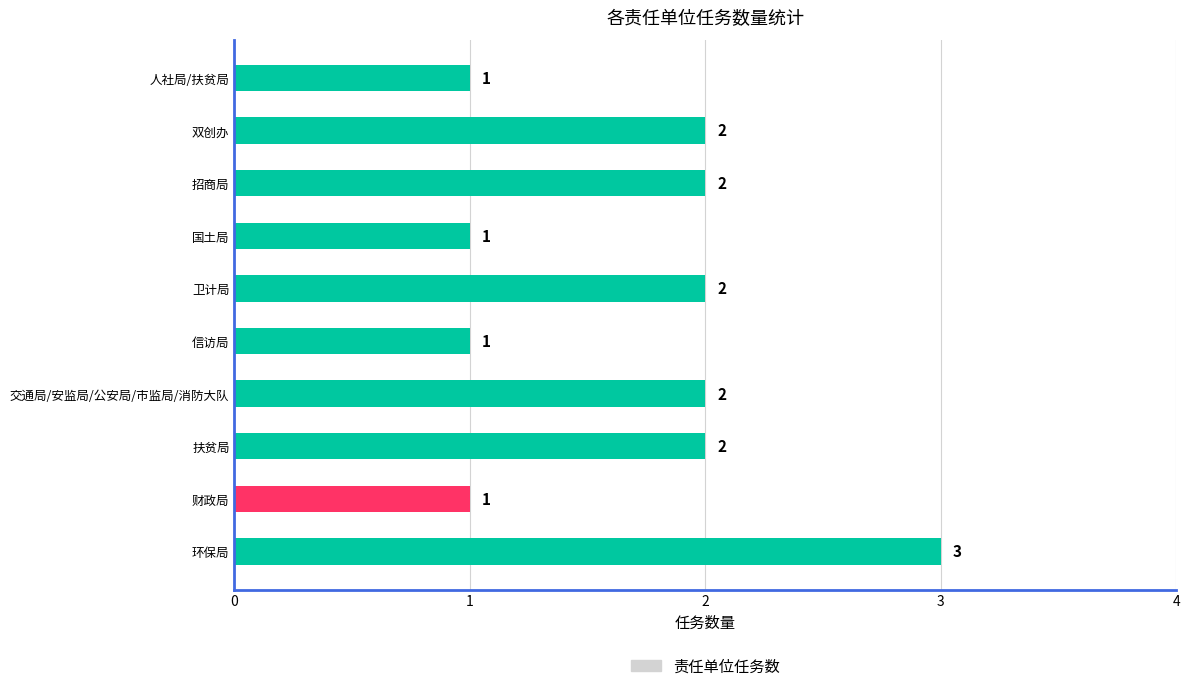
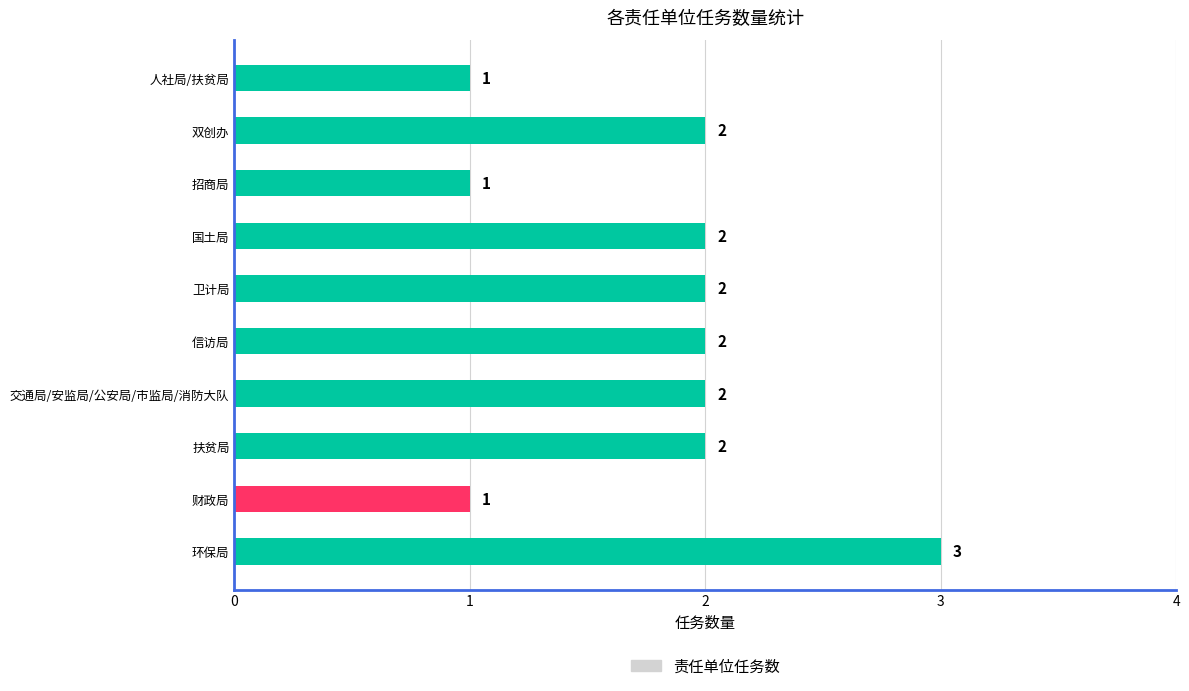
招商局: 2 -> 1
国土局: 1 -> 2
信访局: 1 -> 2
